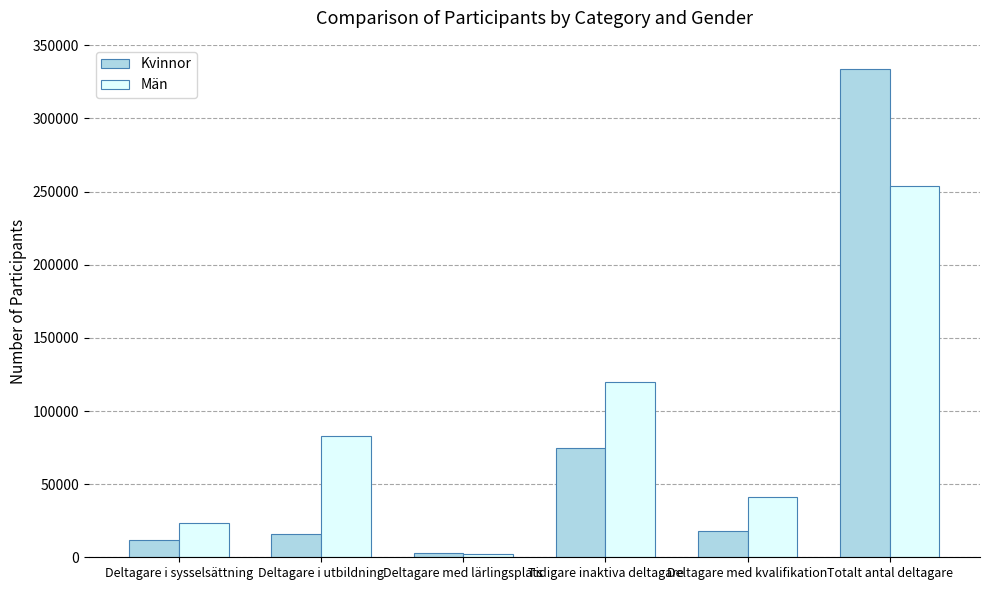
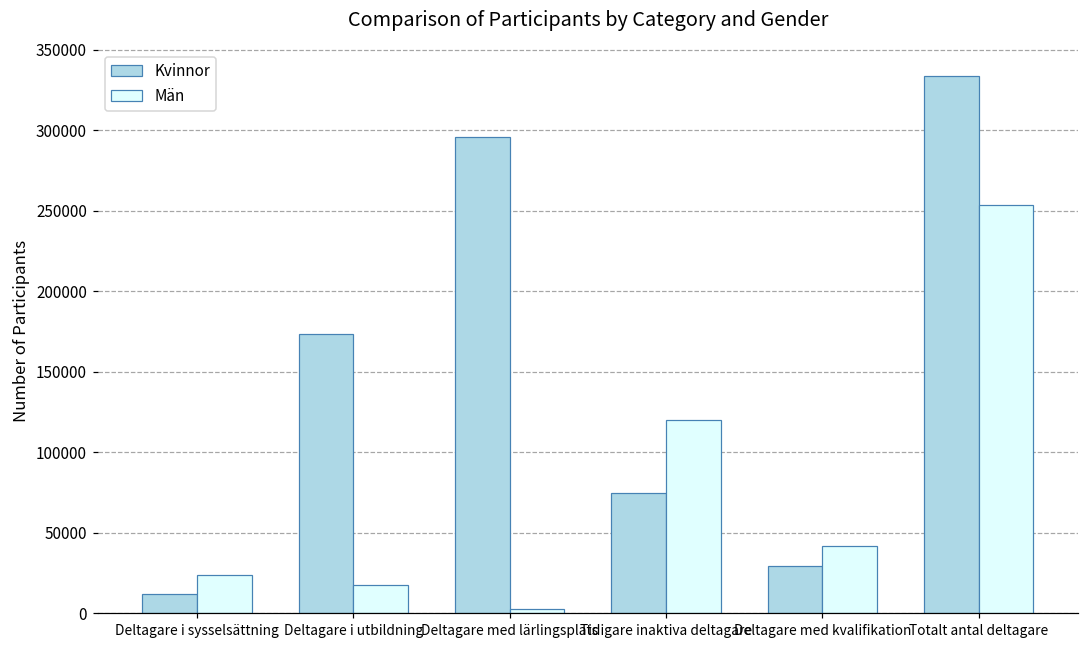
Kvinnor, Deltagare i utbildning: 16000 -> 173000
Män, Deltagare i utbildning: 83000 -> 17000
Kvinnor, Deltagare med lärlingsplats: 3000 -> 296000
Kvinnor, Deltagare med kvalifikation: 18000 -> 29000
